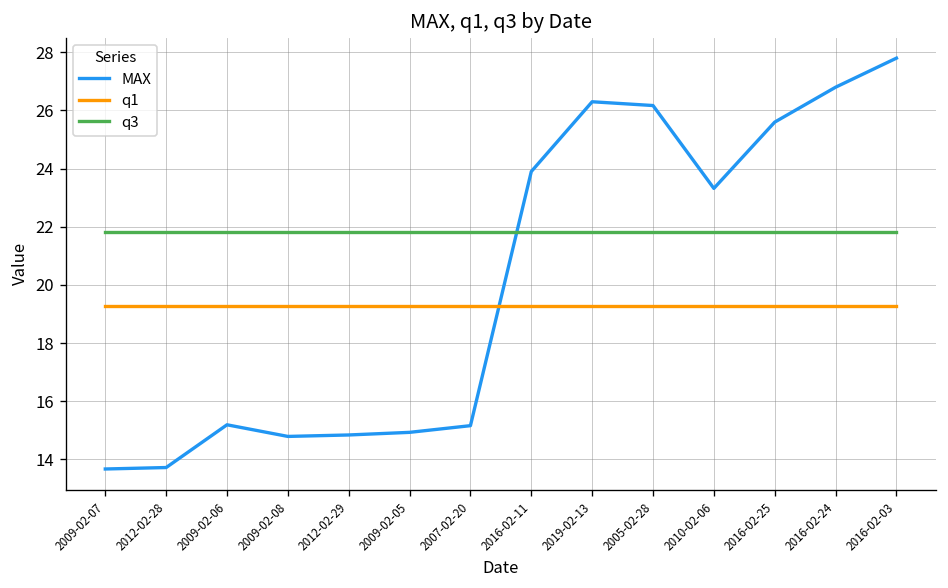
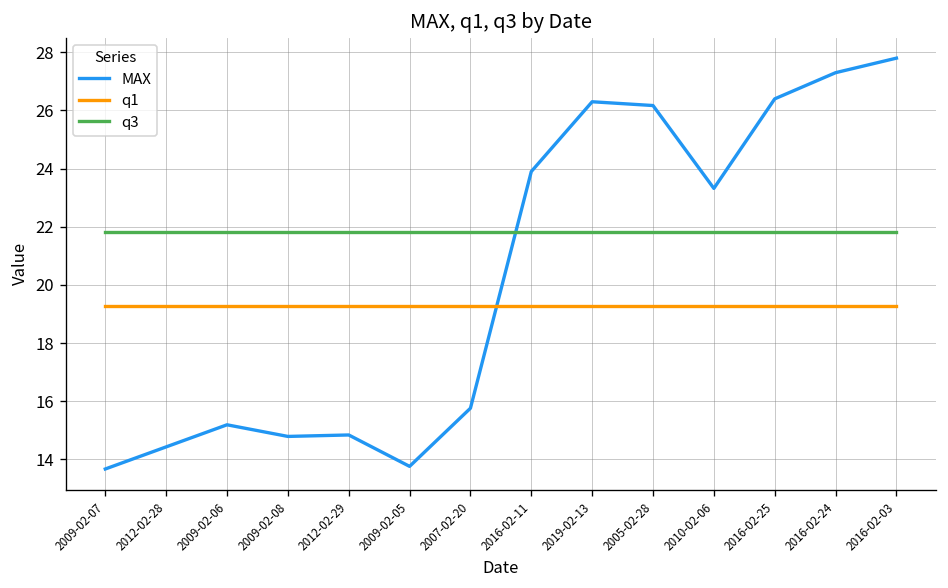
MAX, 2012-02-28: 13.7 -> 14.4
MAX, 2009-02-05: 14.9 -> 13.8
MAX, 2007-02-20: 15.2 -> 15.8
MAX, 2016-02-25: 25.6 -> 26.4
MAX, 2016-02-24: 26.8 -> 27.3
